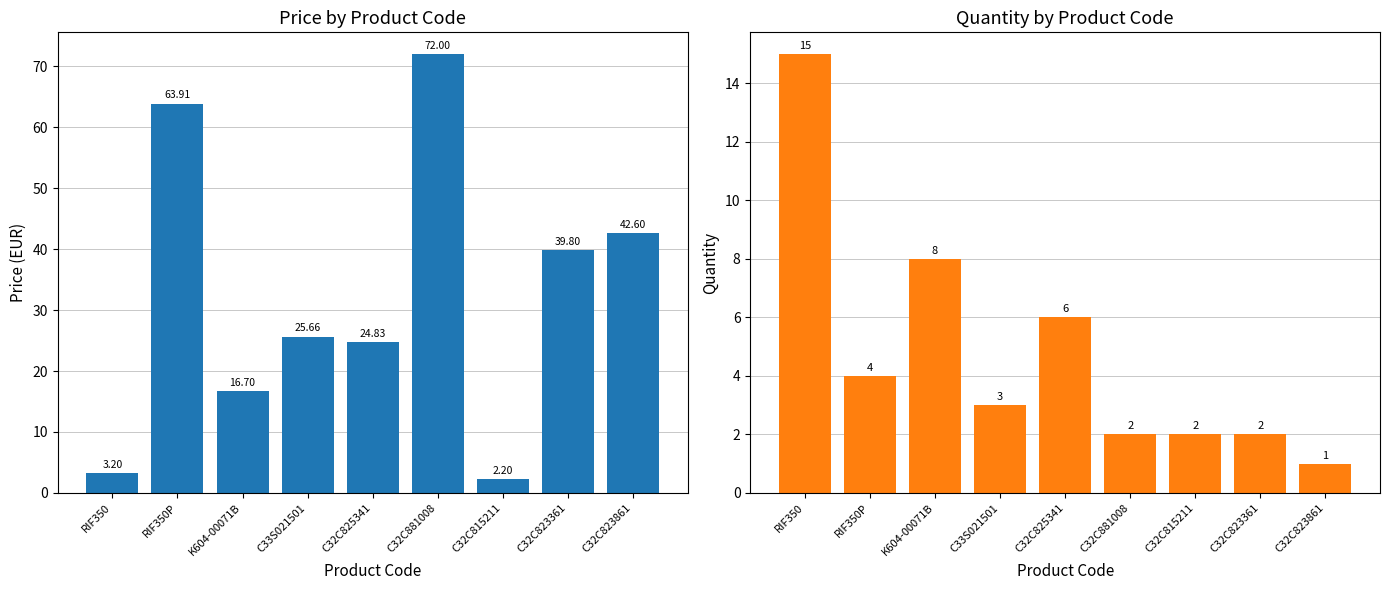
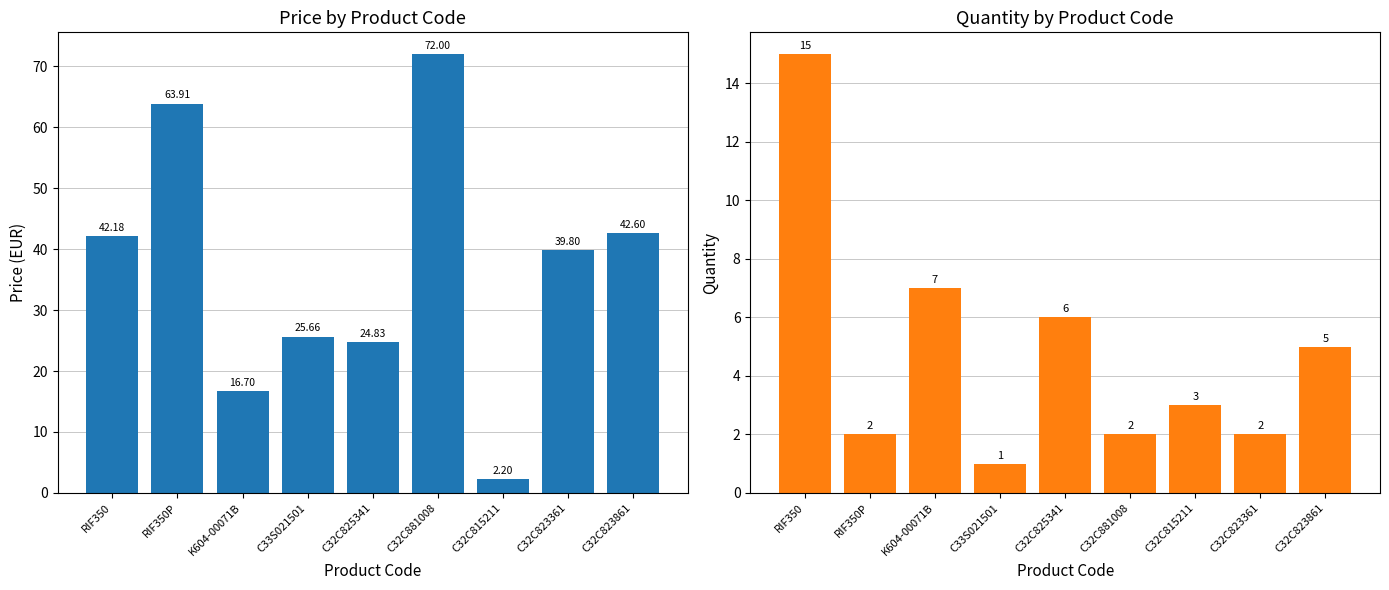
Price by Product Code, RIF350: 3.20 -> 42.18
Quantity by Product Code, RIF350P: 4 -> 2
Quantity by Product Code, K604-00071B: 8 -> 7
Quantity by Product Code, C33S021501: 3 -> 1
Quantity by Product Code, C32C815211: 2 -> 3
Quantity by Product Code, C32C823861: 1 -> 5
